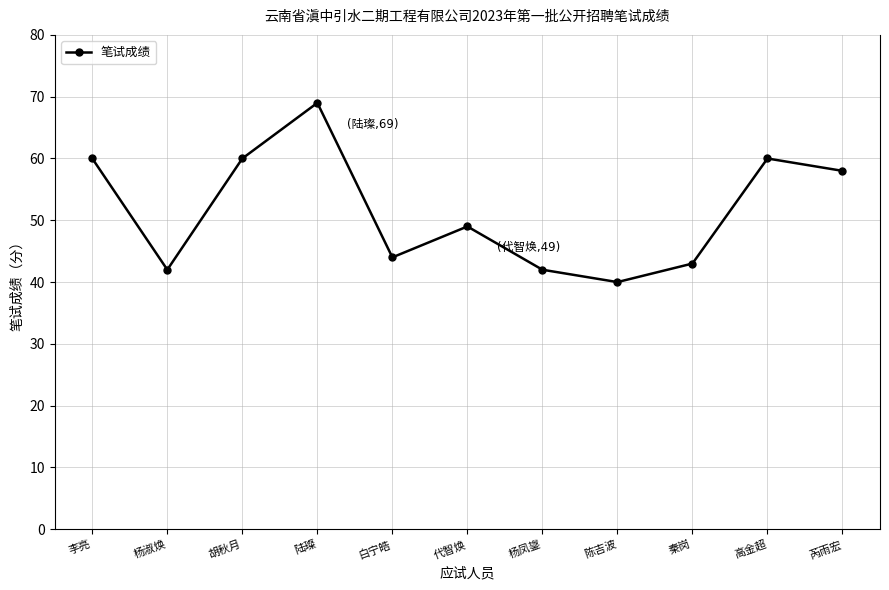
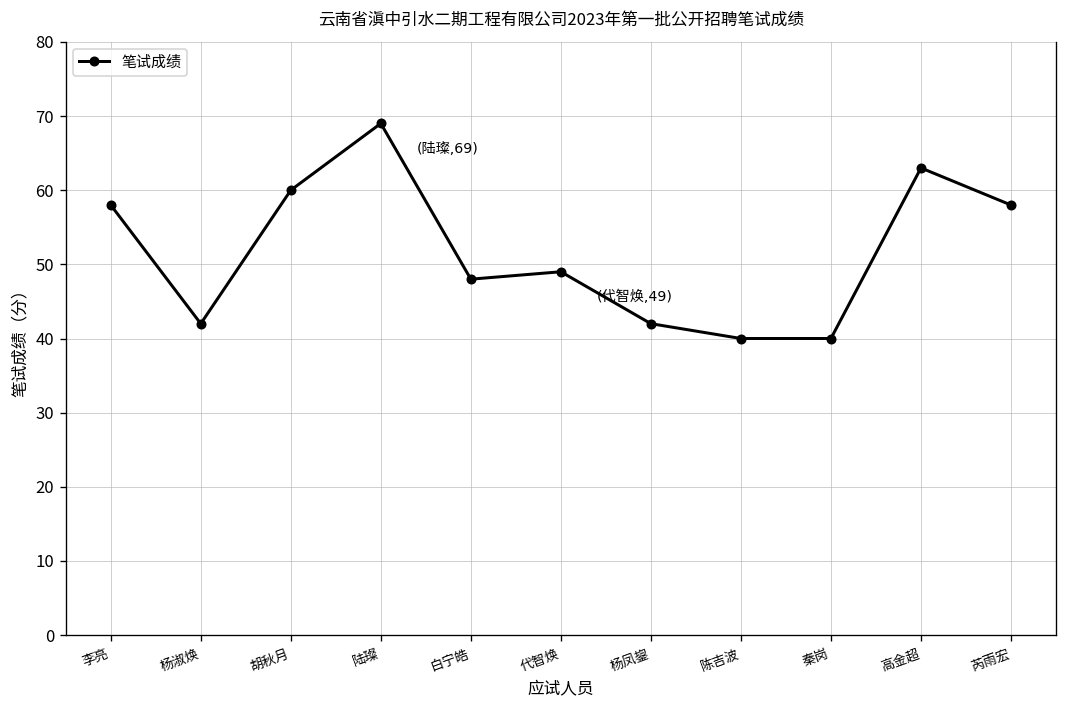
李亮: 60 -> 58
白宁皓: 44 -> 48
秦岗: 43 -> 40
高金超: 60 -> 63
